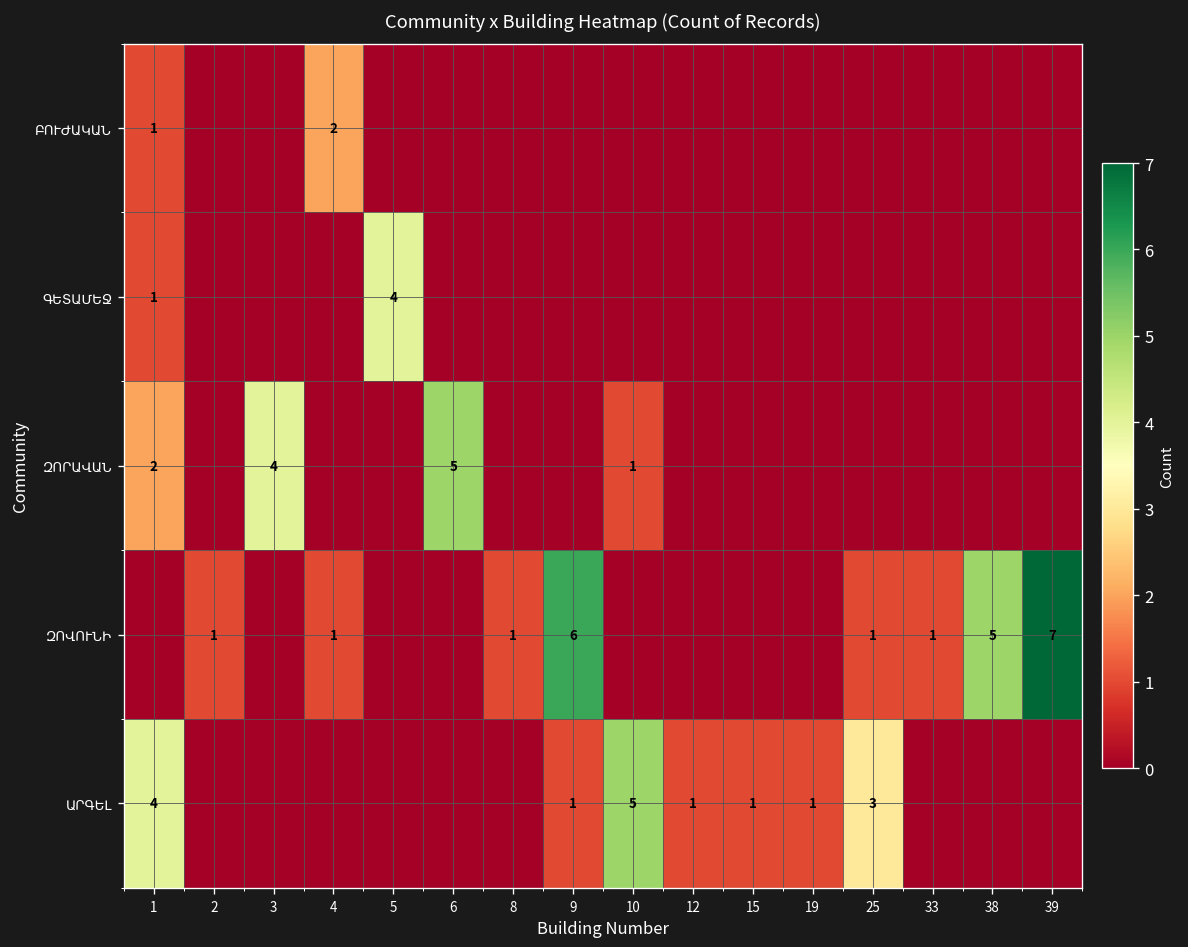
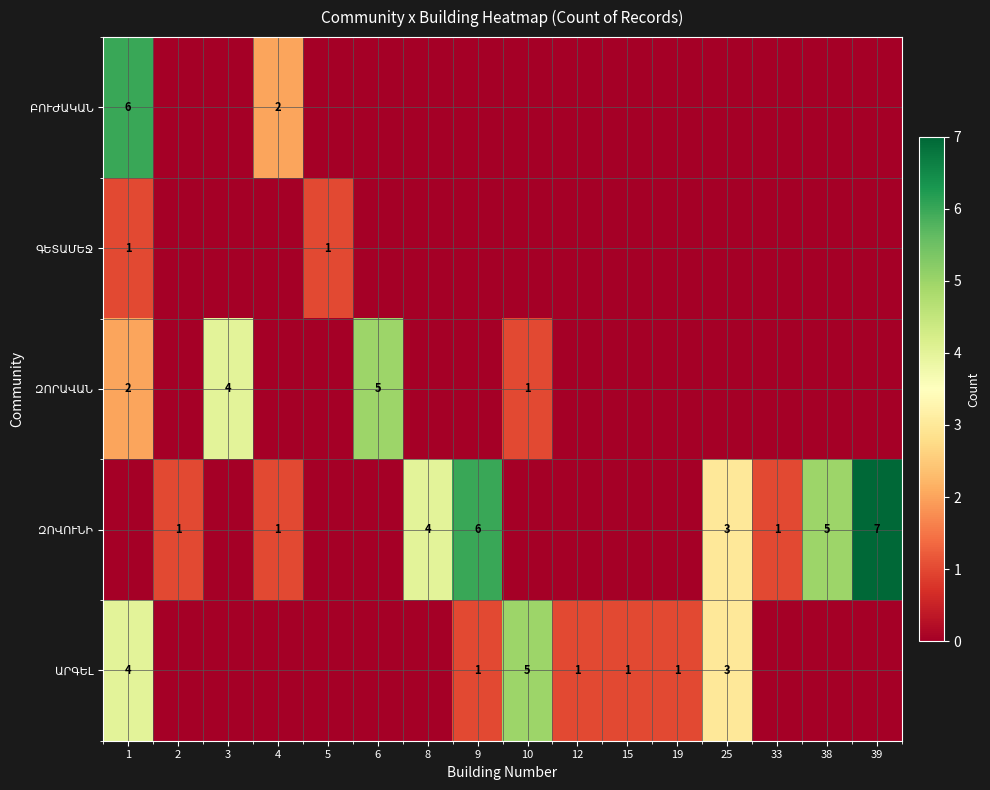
ԲՈՒԺԱԿԱՆ, 1: 1 -> 6
ԳԵՏԱՄԵՋ, 5: 4 -> 1
ԶՈՎՈՒՆԻ, 8: 1 -> 4
ԶՈՎՈՒՆԻ, 25: 1 -> 3
